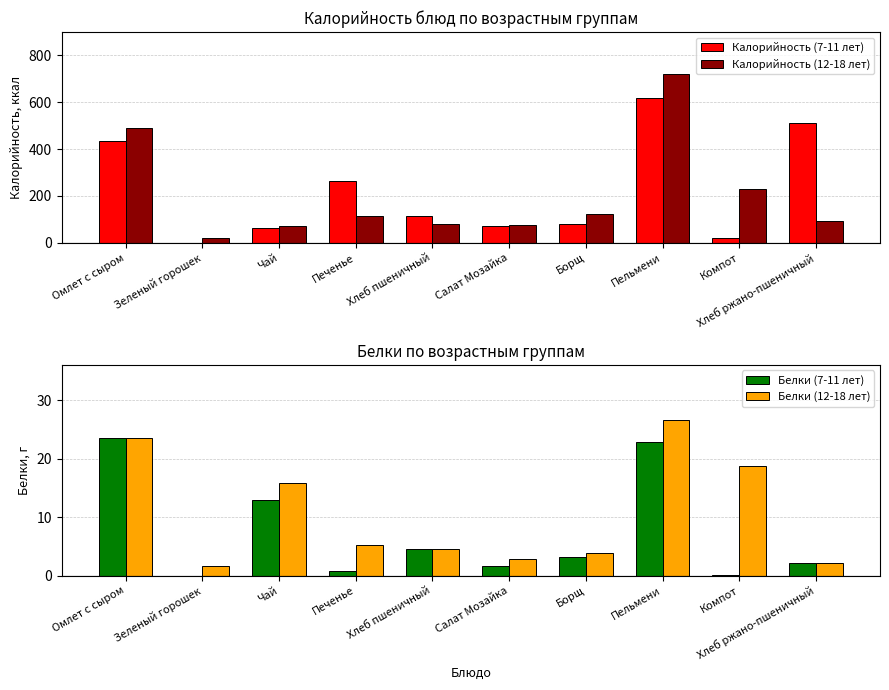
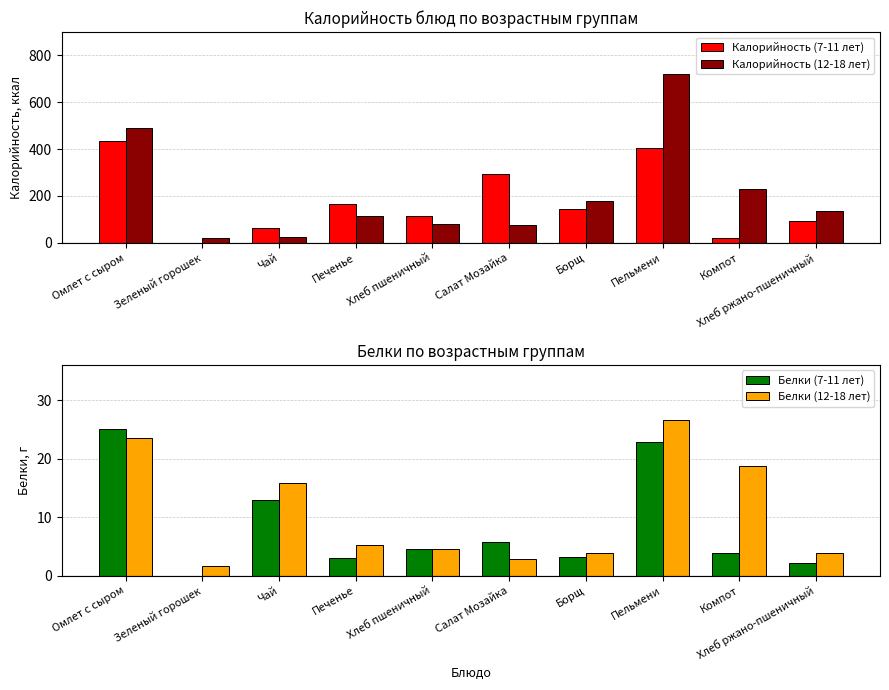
Калорийность блюд по возрастным группам, Калорийность (12-18 лет), Чай: 70 -> 20
Калорийность блюд по возрастным группам, Калорийность (7-11 лет), Печенье: 260 -> 170
Калорийность блюд по возрастным группам, Калорийность (7-11 лет), Салат Мозайка: 70 -> 290
Калорийность блюд по возрастным группам, Калорийность (7-11 лет), Борщ: 80 -> 140
Калорийность блюд по возрастным группам, Калорийность (12-18 лет), Борщ: 120 -> 180
Калорийность блюд по возрастным группам, Калорийность (7-11 лет), Пельмени: 620 -> 410
Калорийность блюд по возрастным группам, Калорийность (7-11 лет), Хлеб ржано-пшеничный: 510 -> 90
Калорийность блюд по возрастным группам, Калорийность (12-18 лет), Хлеб ржано-пшеничный: 90 -> 140
Белки по возрастным группам, Белки (7-11 лет), Омлет с сыром: 24 -> 25
Белки по возрастным группам, Белки (7-11 лет), Печенье: 1 -> 3
Белки по возрастным группам, Белки (7-11 лет), Салат Мозайка: 2 -> 6
Белки по возрастным группам, Белки (7-11 лет), Компот: 0 -> 4
Белки по возрастным группам, Белки (12-18 лет), Хлеб ржано-пшеничный: 2 -> 4
